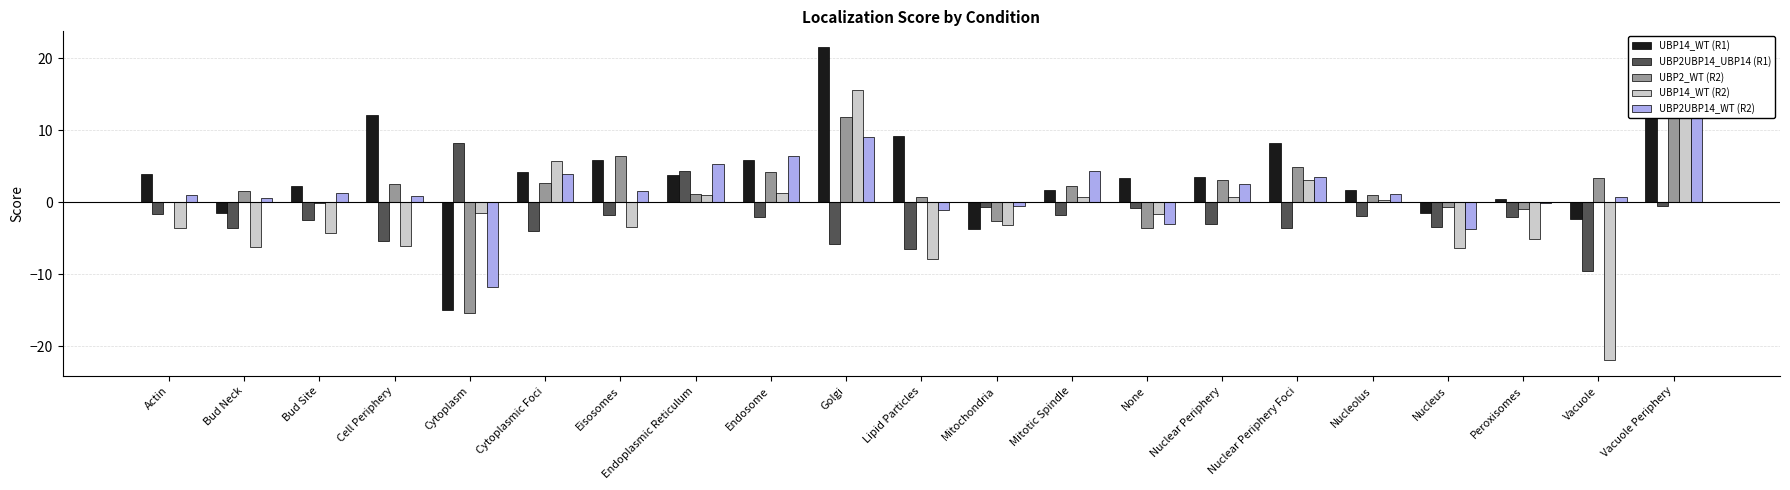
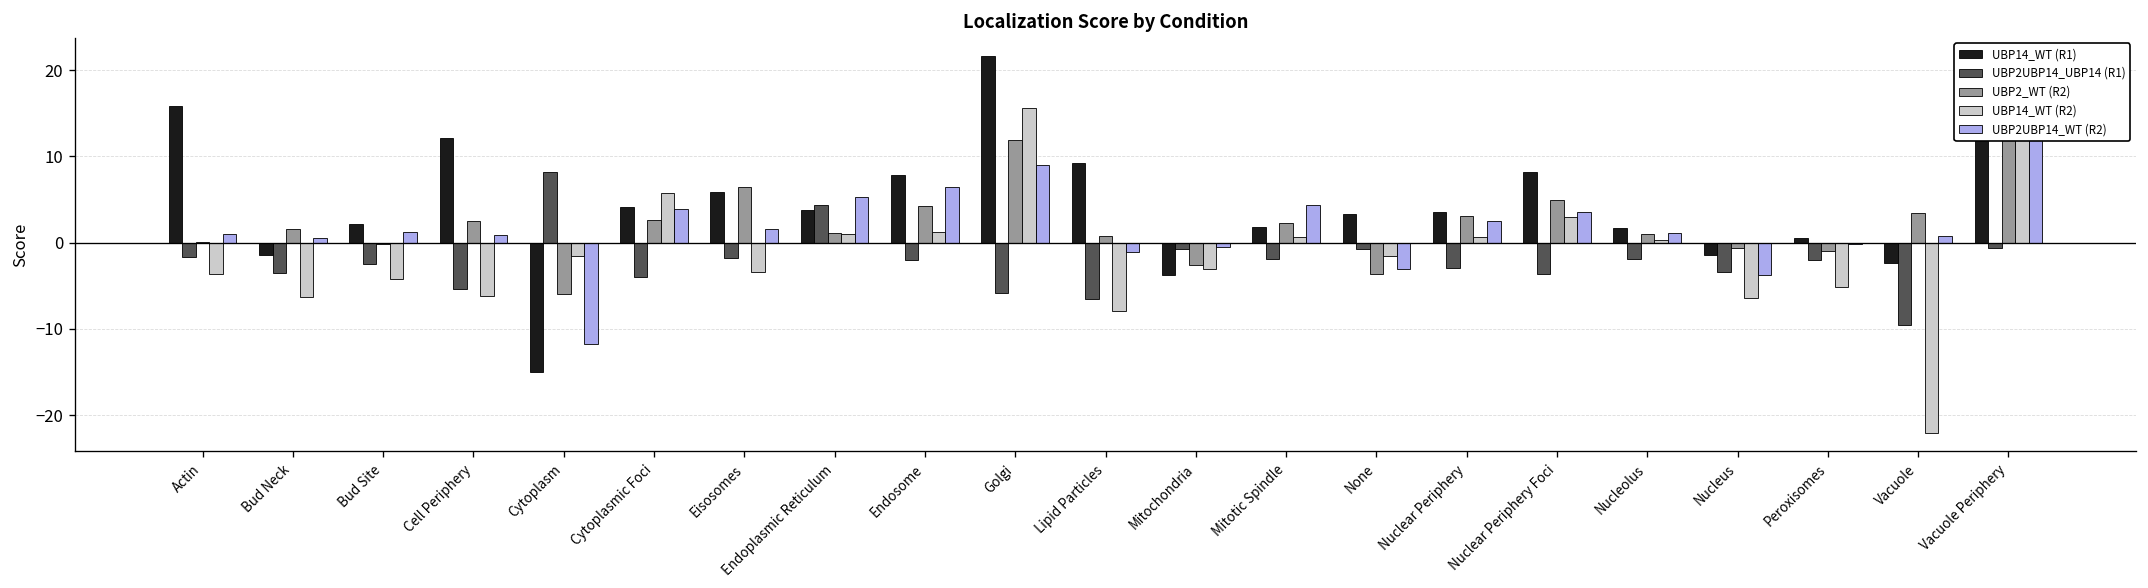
UBP14_WT (R1), Actin: 4 -> 16
UBP2_WT (R2), Cytoplasm: -15 -> -6
UBP14_WT (R1), Endosome: 6 -> 8
